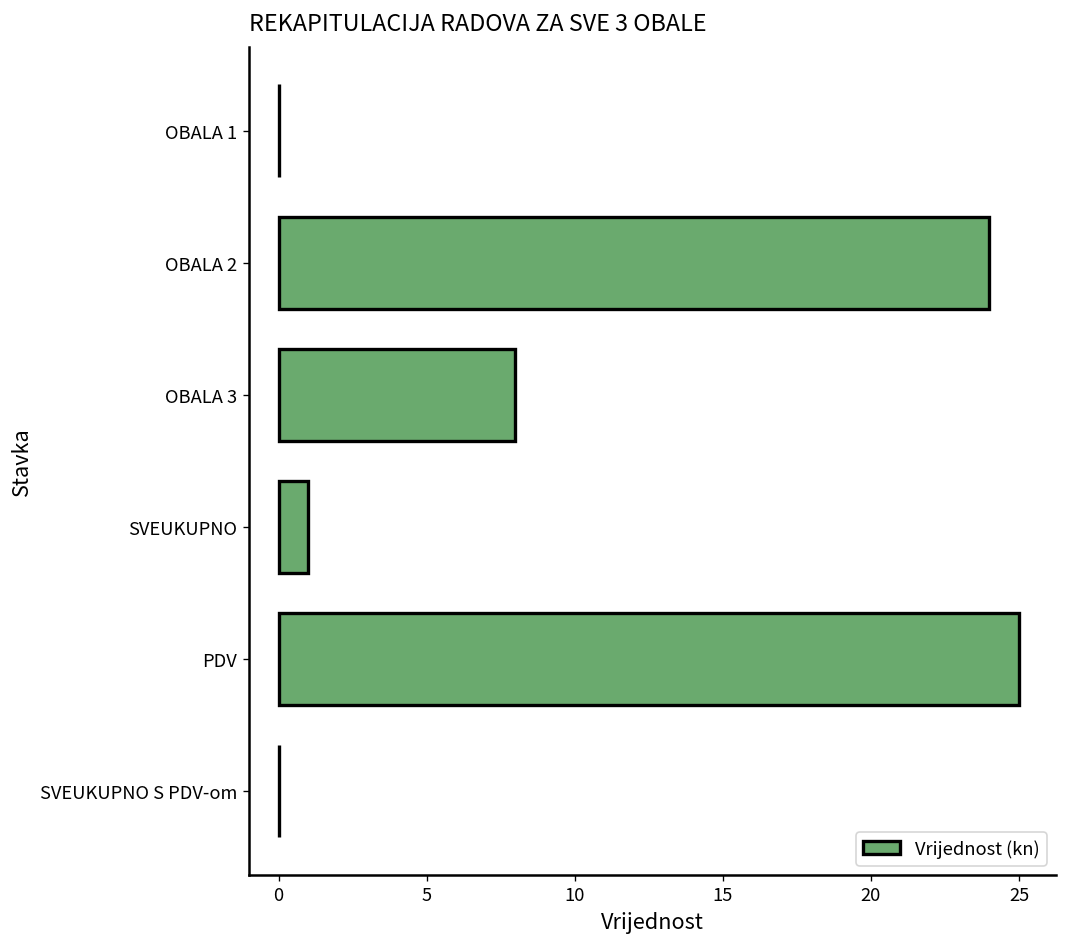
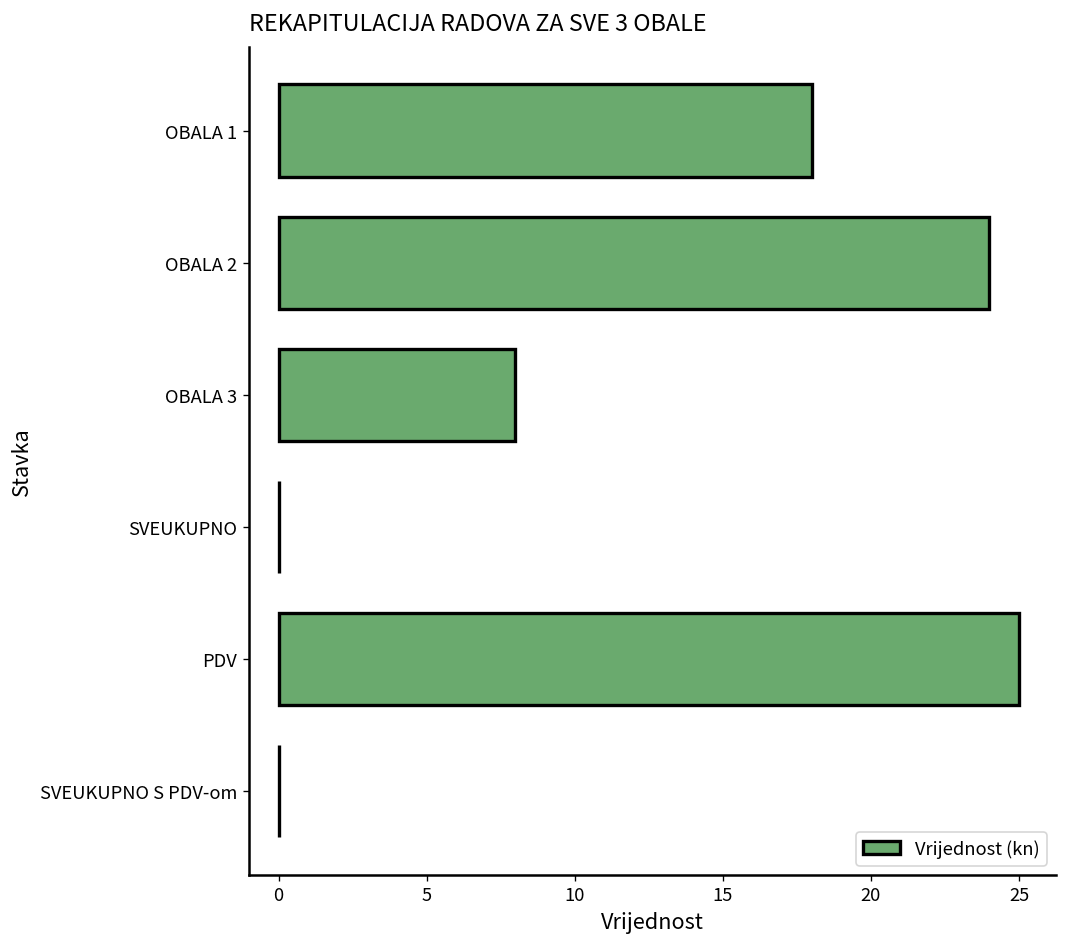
OBALA 1: 0 -> 18
SVEUKUPNO: 1 -> 0
